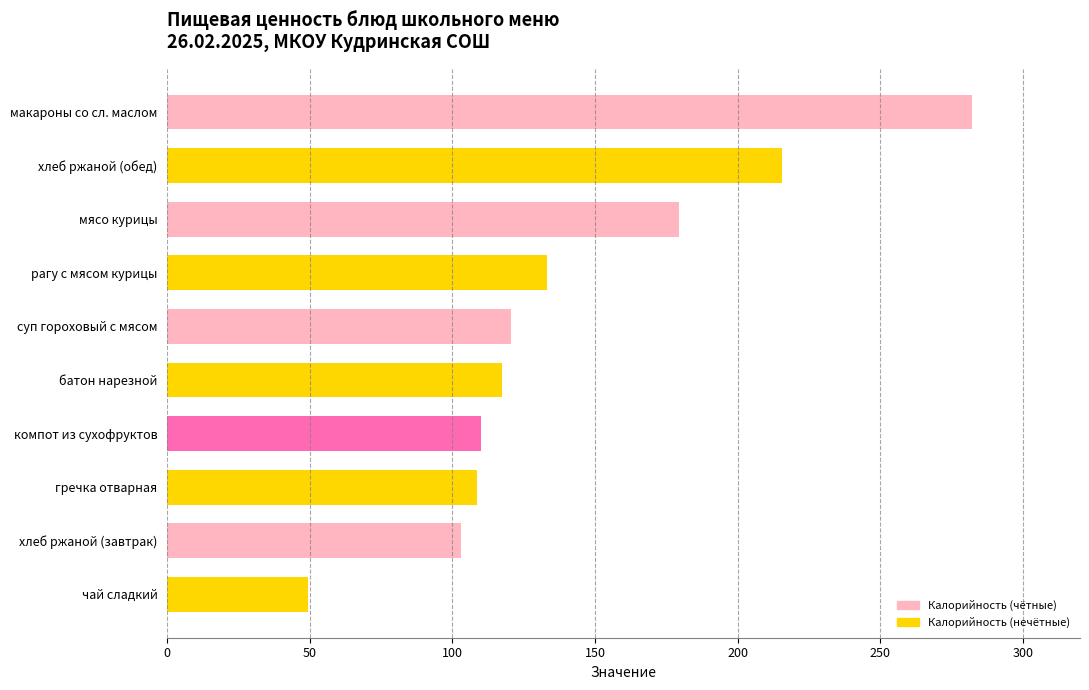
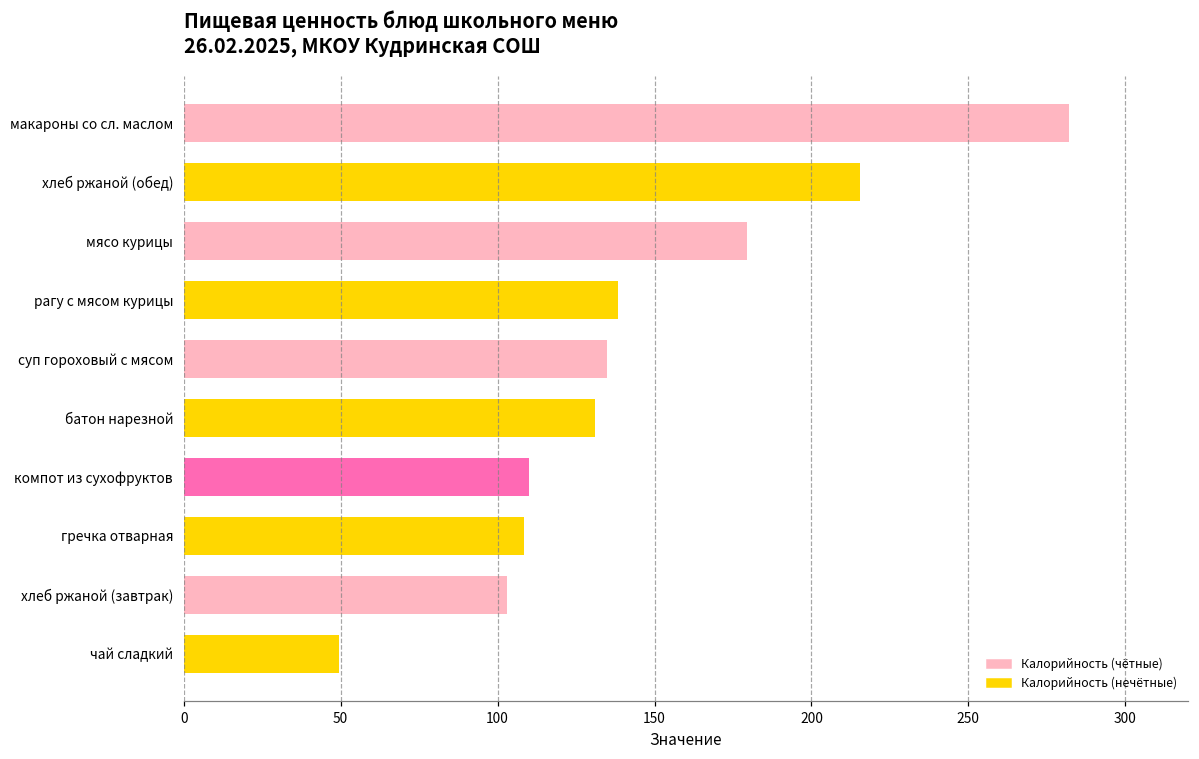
рагу с мясом курицы: 133 -> 138
суп гороховый с мясом: 121 -> 135
батон нарезной: 117 -> 131
